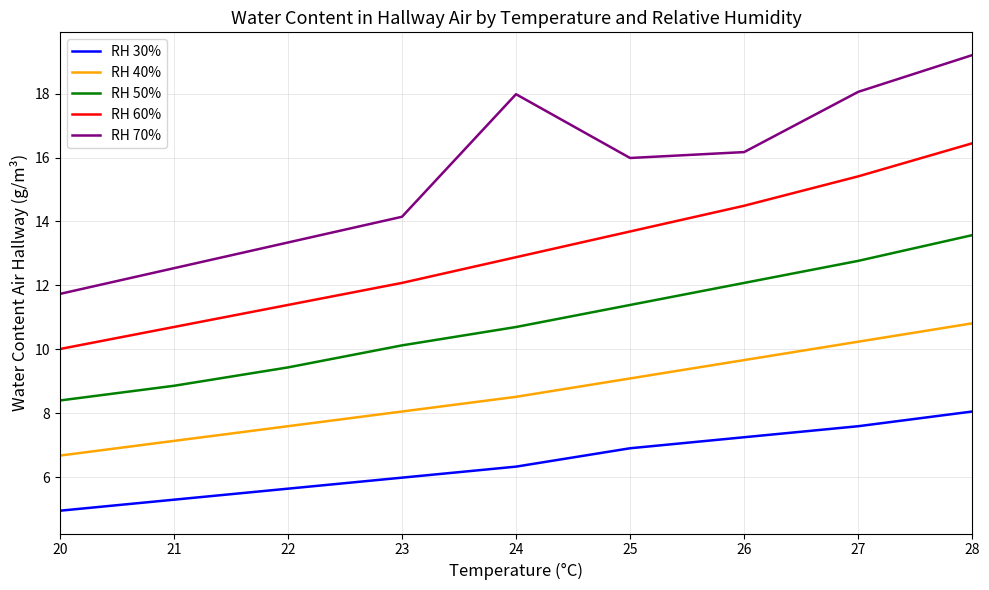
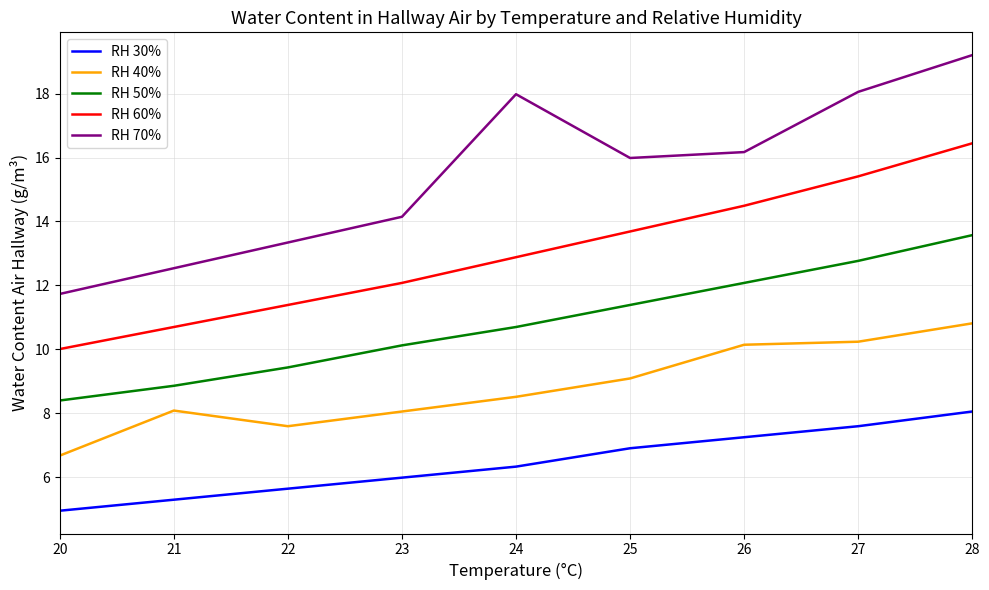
RH 40%, 21: 7.1 -> 8.1
RH 40%, 26: 9.7 -> 10.1
